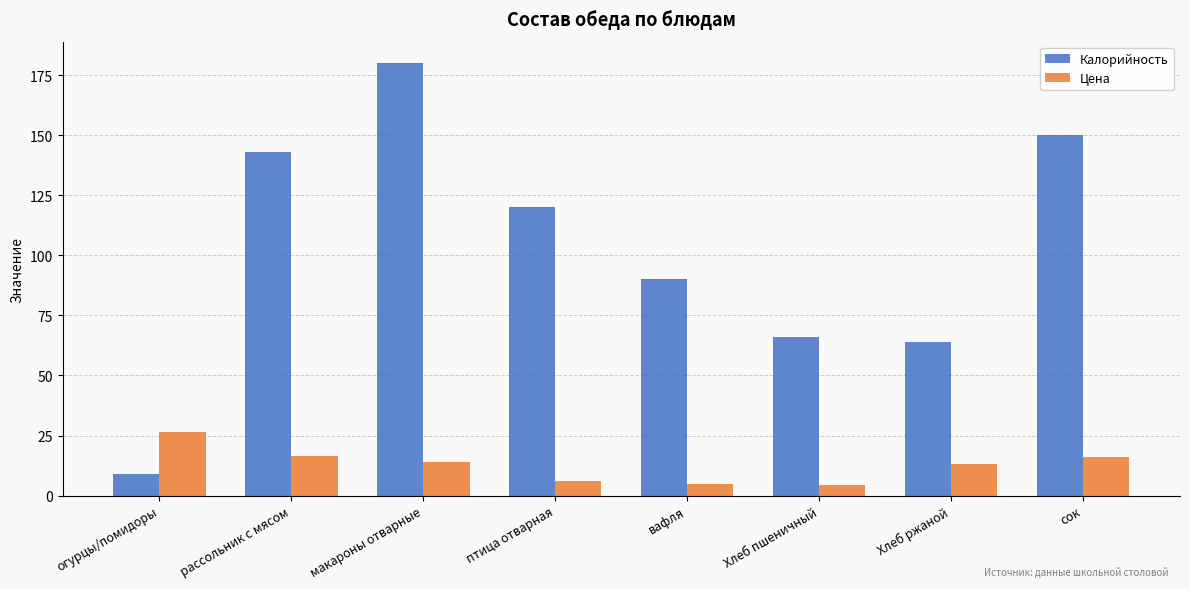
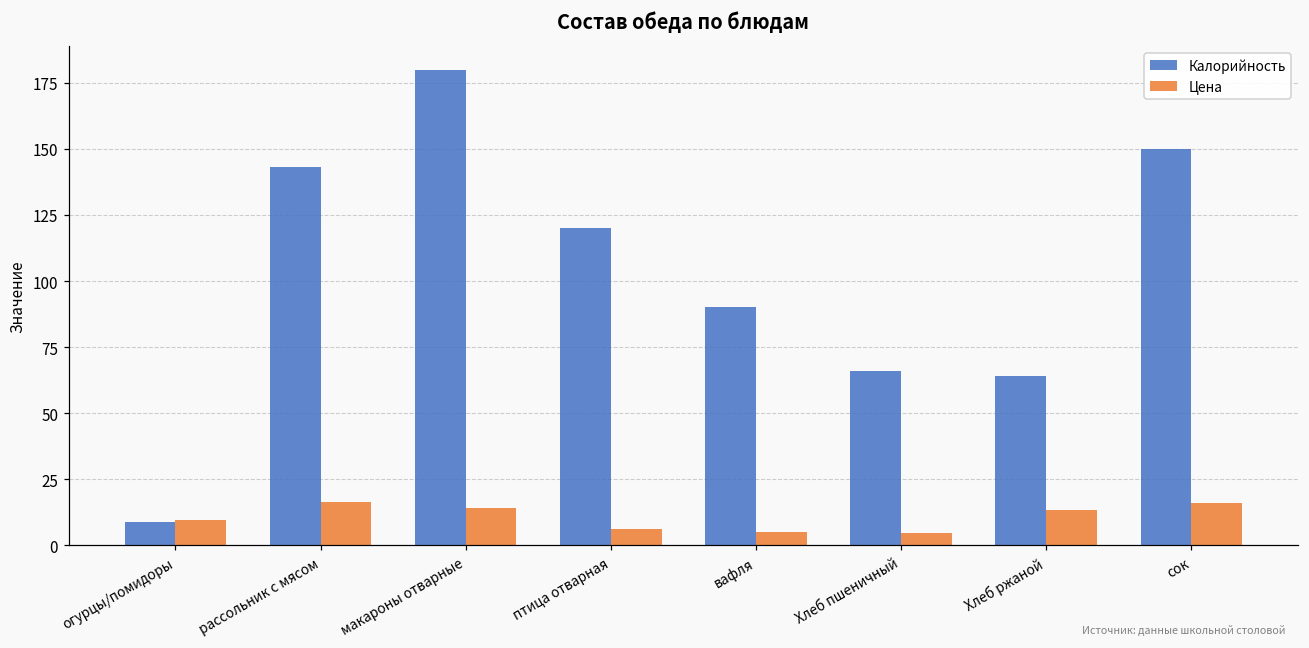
Цена, огурцы/помидоры: 26 -> 10
